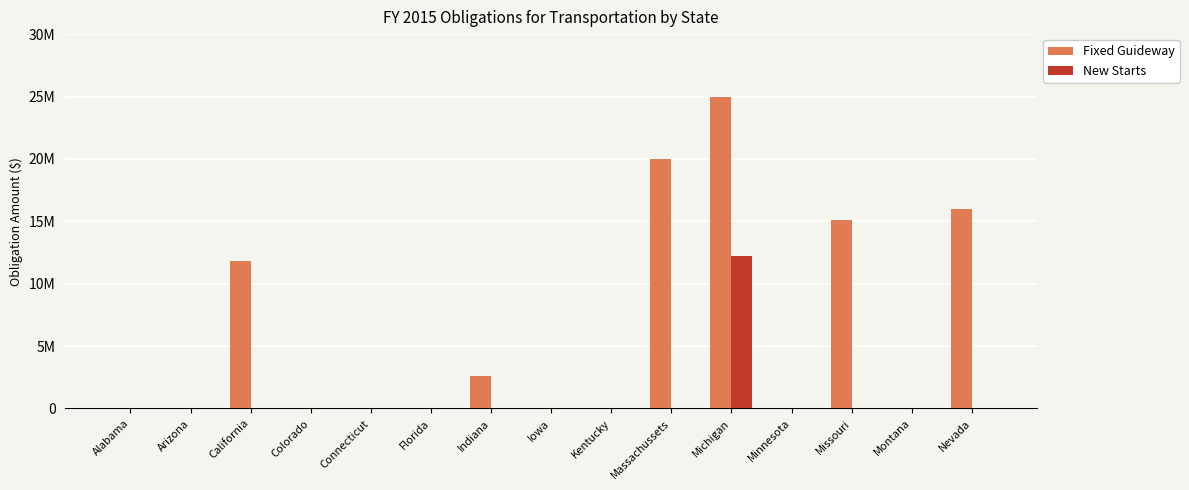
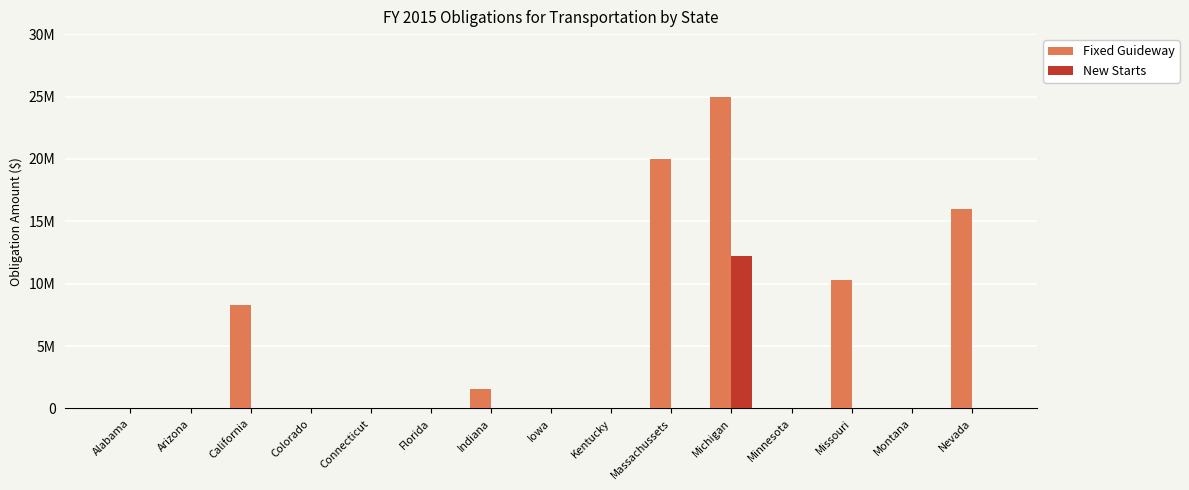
Fixed Guideway, California: 11800000 -> 8300000
Fixed Guideway, Indiana: 2600000 -> 1500000
Fixed Guideway, Missouri: 15100000 -> 10300000
